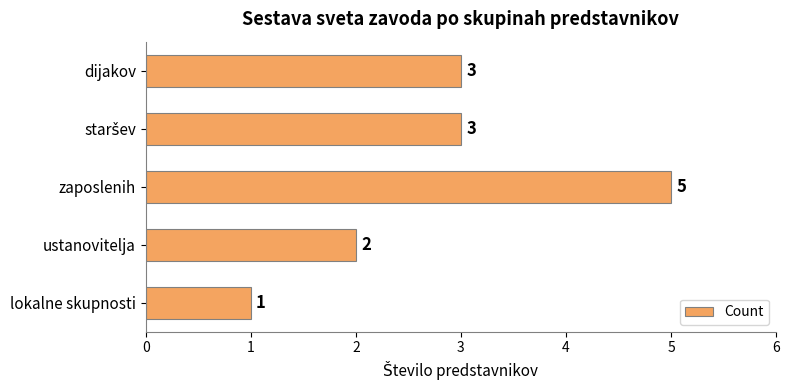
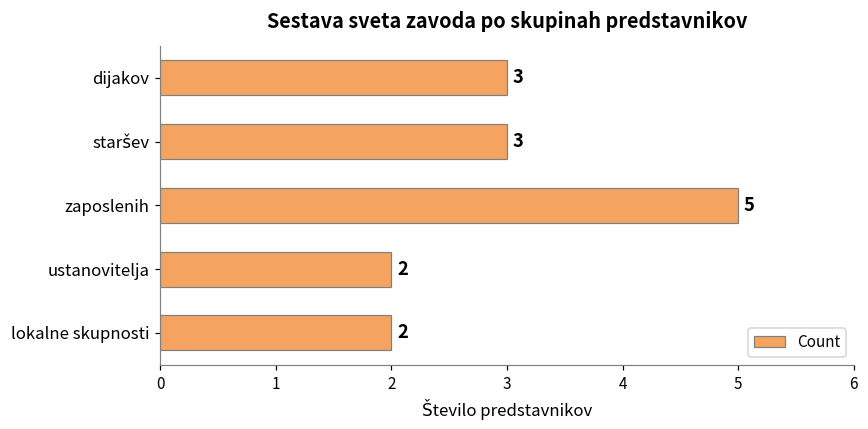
lokalne skupnosti: 1 -> 2
